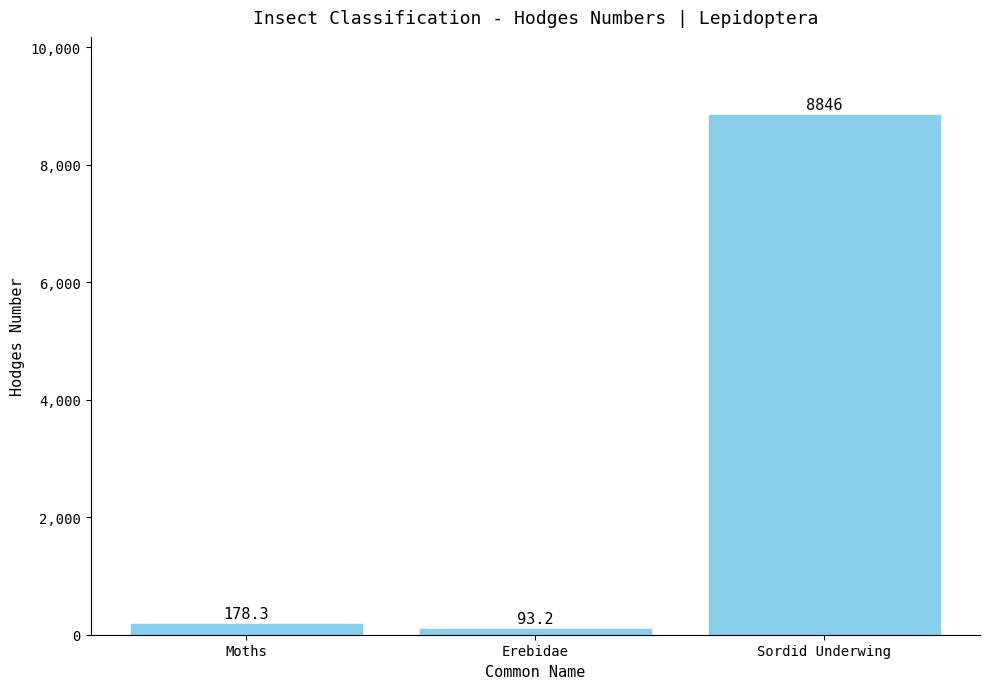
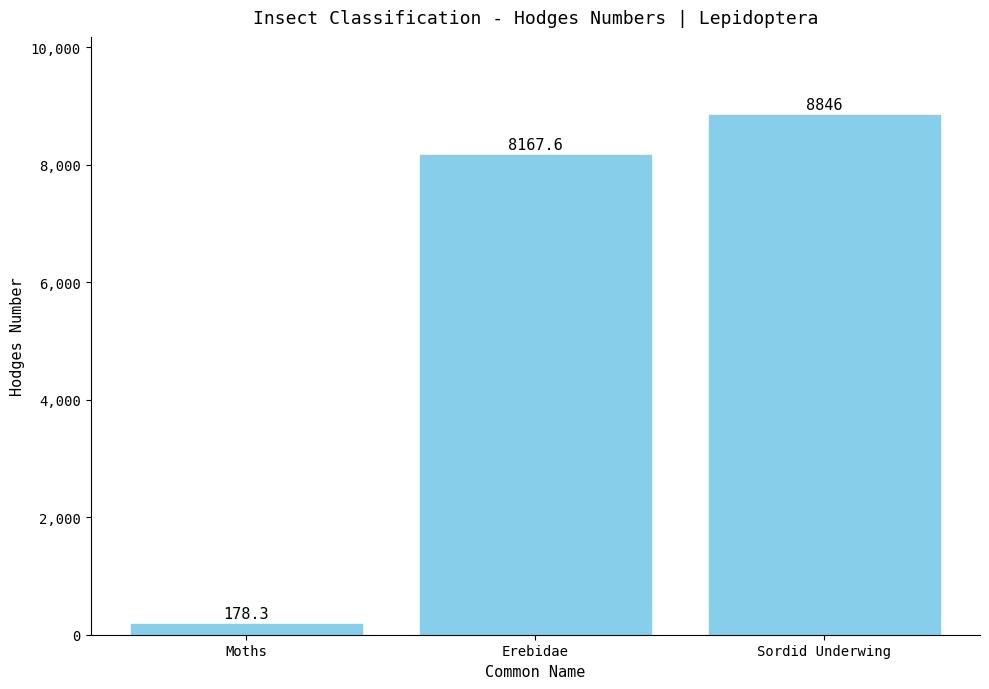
Erebidae: 93.2 -> 8167.6
